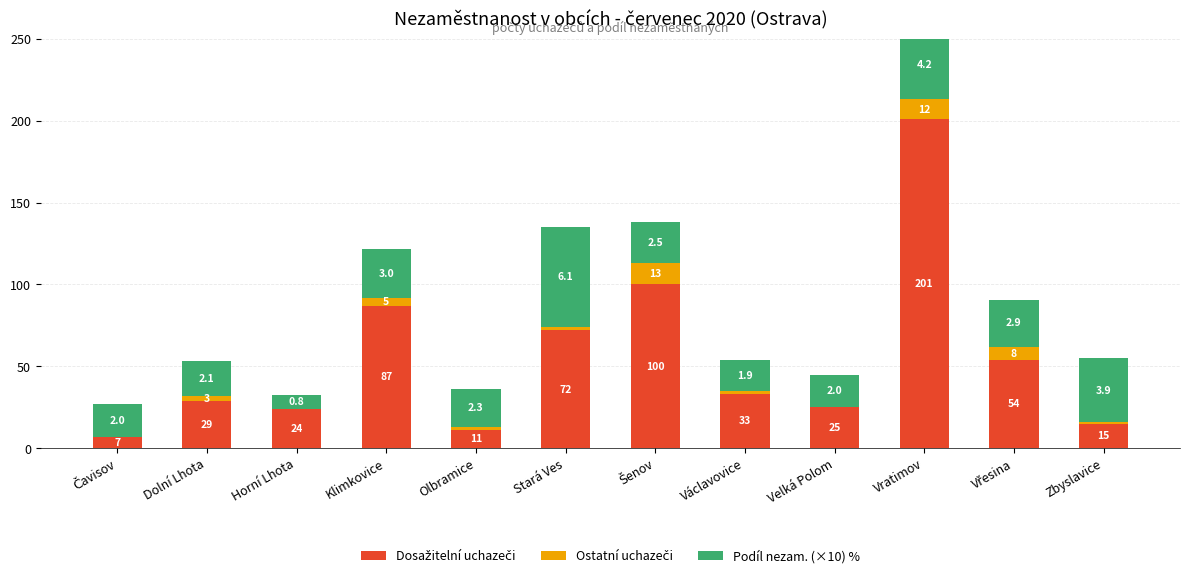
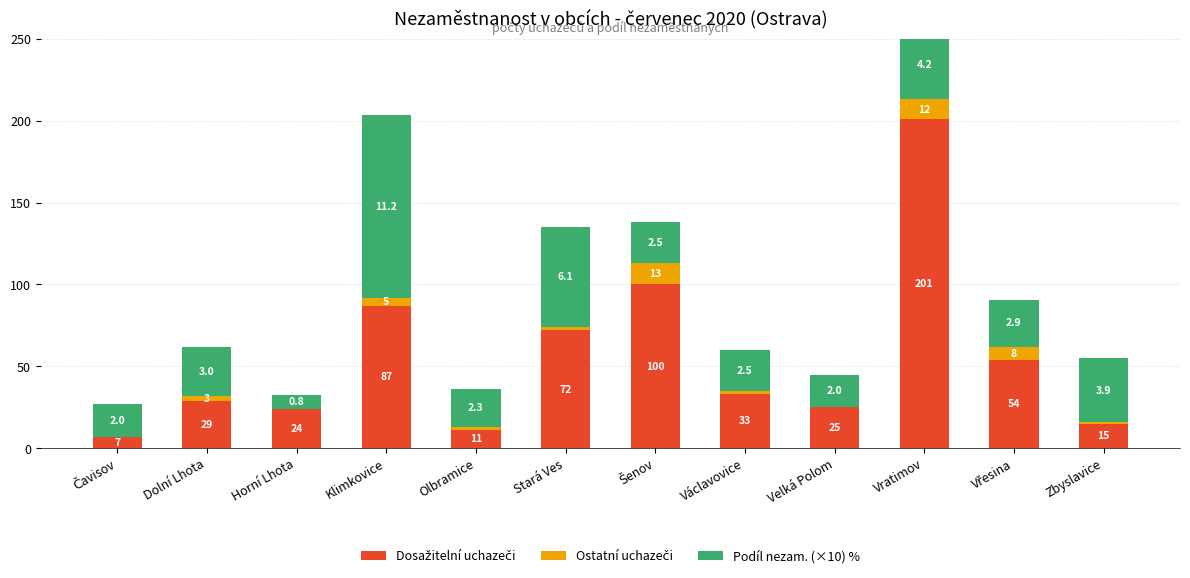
Podíl nezam. (×10) %, Dolní Lhota: 2.1 -> 3.0
Podíl nezam. (×10) %, Klimkovice: 3.0 -> 11.2
Podíl nezam. (×10) %, Václavovice: 1.9 -> 2.5
